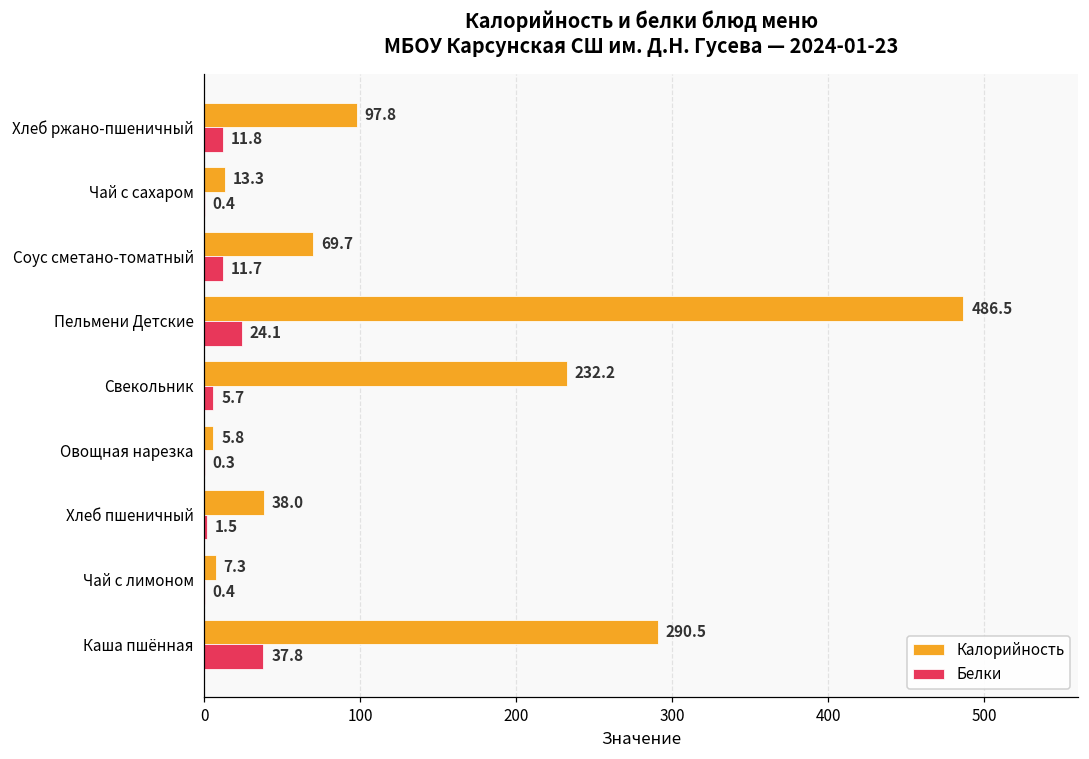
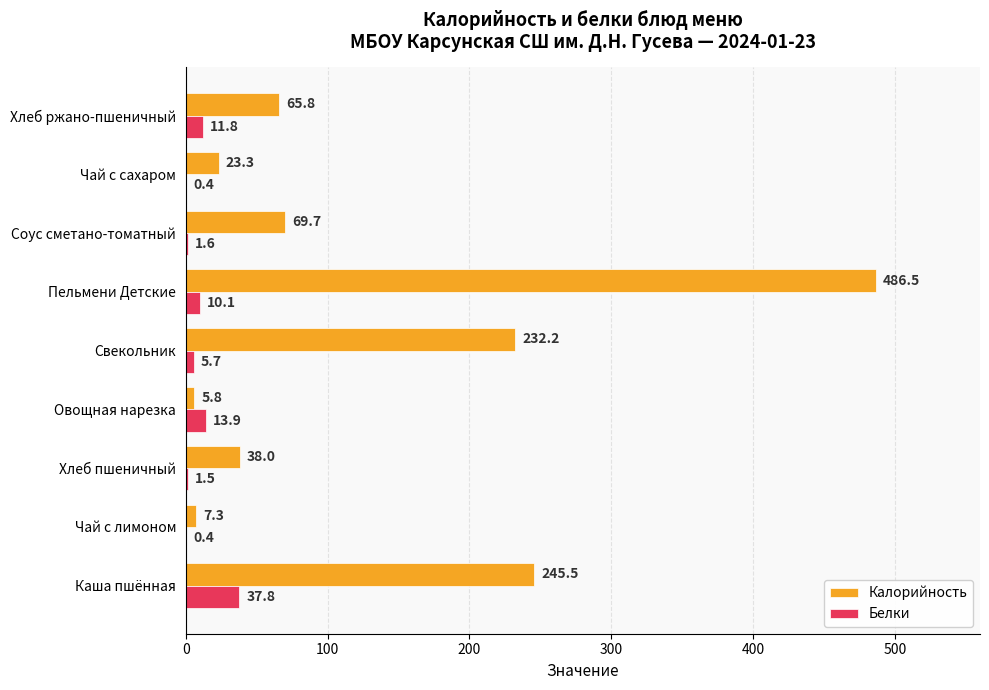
Калорийность, Хлеб ржано-пшеничный: 97.8 -> 65.8
Калорийность, Чай с сахаром: 13.3 -> 23.3
Белки, Соус сметано-томатный: 11.7 -> 1.6
Белки, Пельмени Детские: 24.1 -> 10.1
Белки, Овощная нарезка: 0.3 -> 13.9
Калорийность, Каша пшённая: 290.5 -> 245.5
